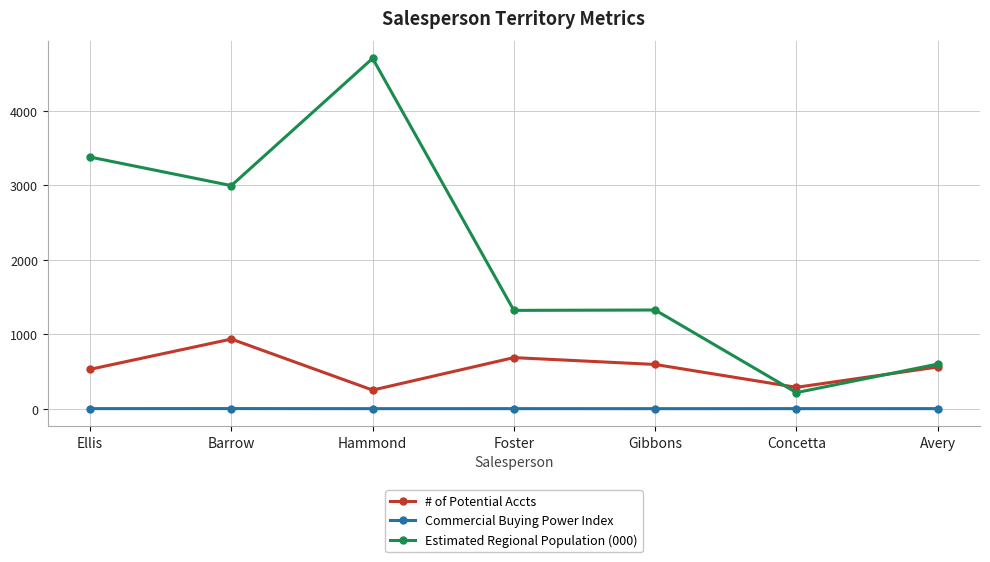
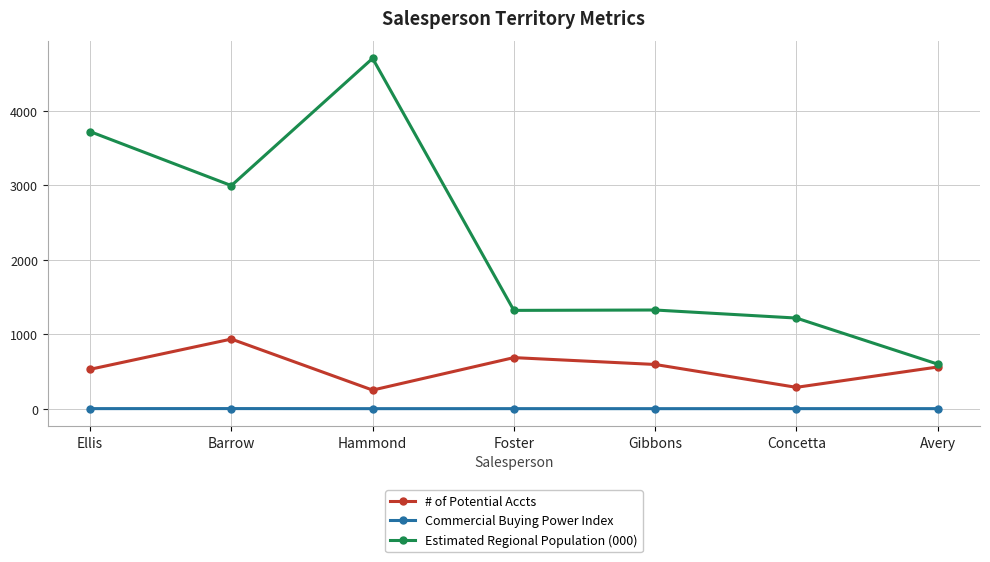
Estimated Regional Population (000), Ellis: 3400 -> 3700
Estimated Regional Population (000), Concetta: 200 -> 1200
